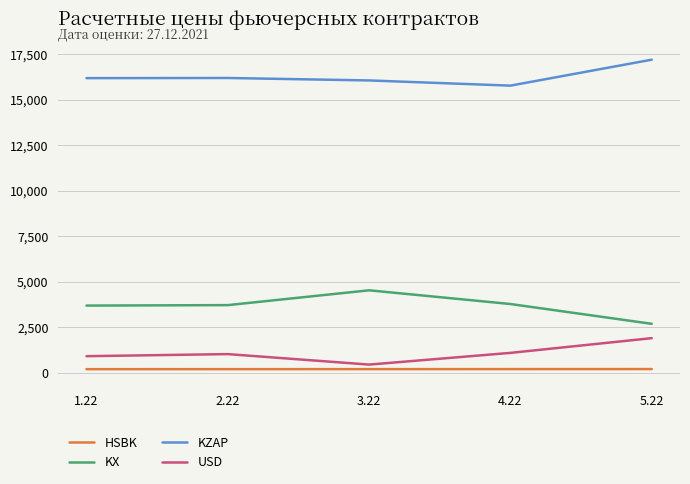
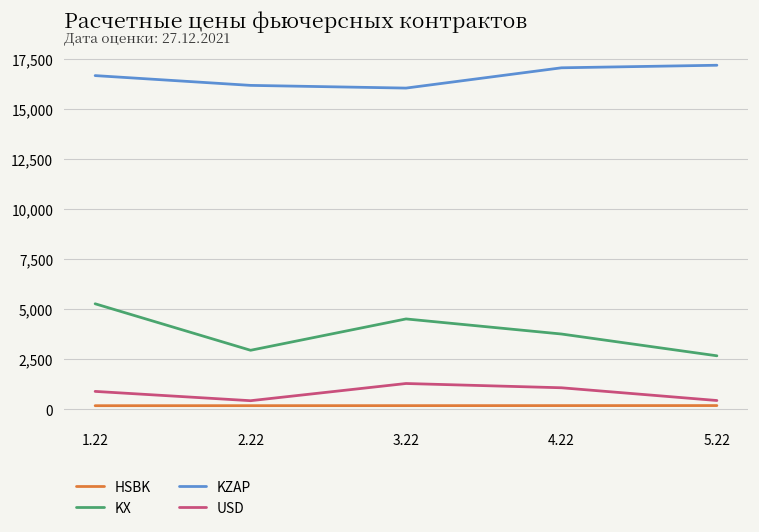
KX, 1.22: 3,700 -> 5,300
KZAP, 1.22: 16,200 -> 16,700
KX, 2.22: 3,700 -> 3,000
USD, 2.22: 1,000 -> 400
USD, 3.22: 400 -> 1,300
KZAP, 4.22: 15,800 -> 17,100
USD, 5.22: 1,900 -> 400
